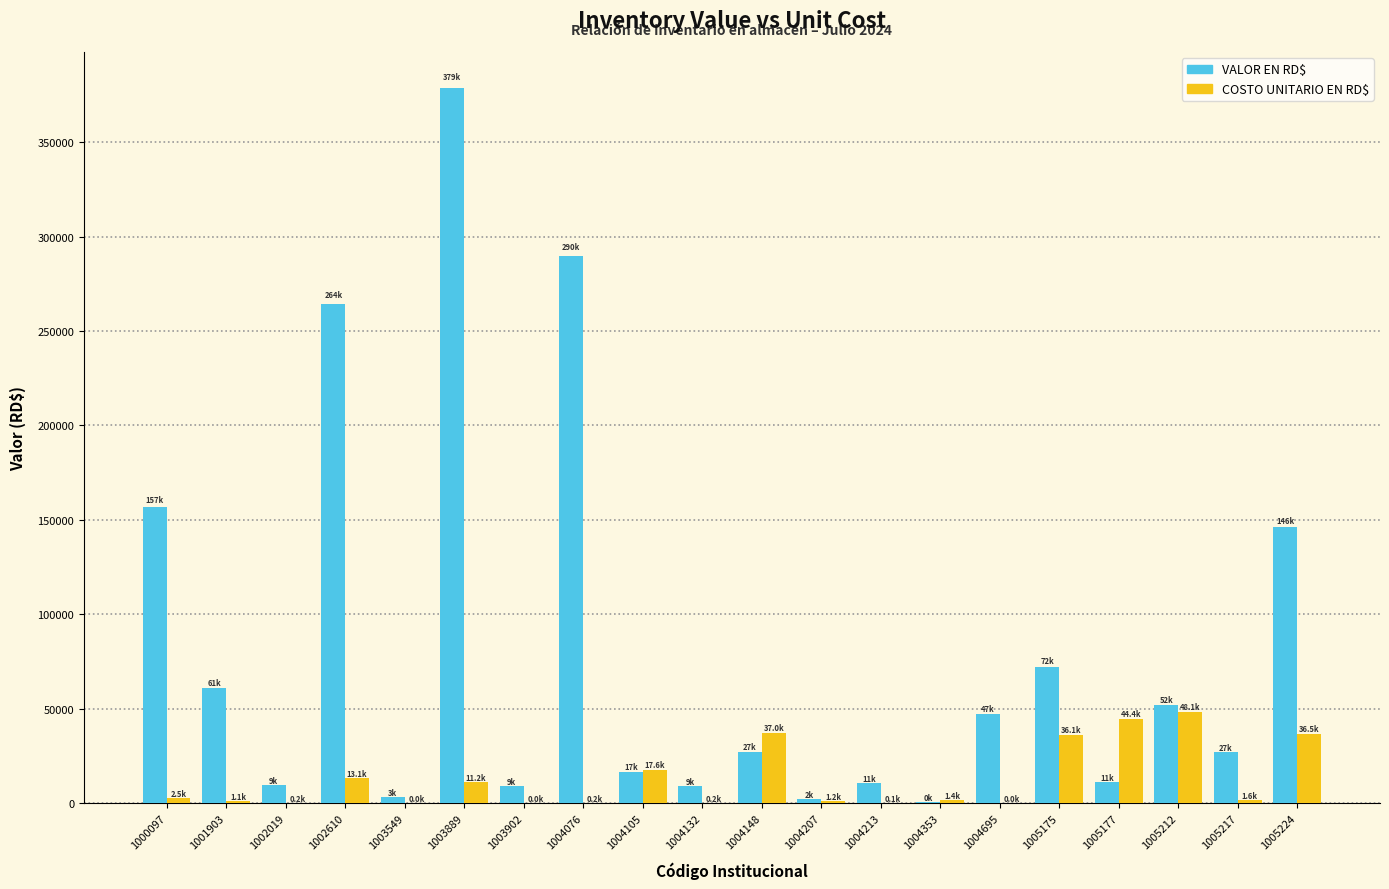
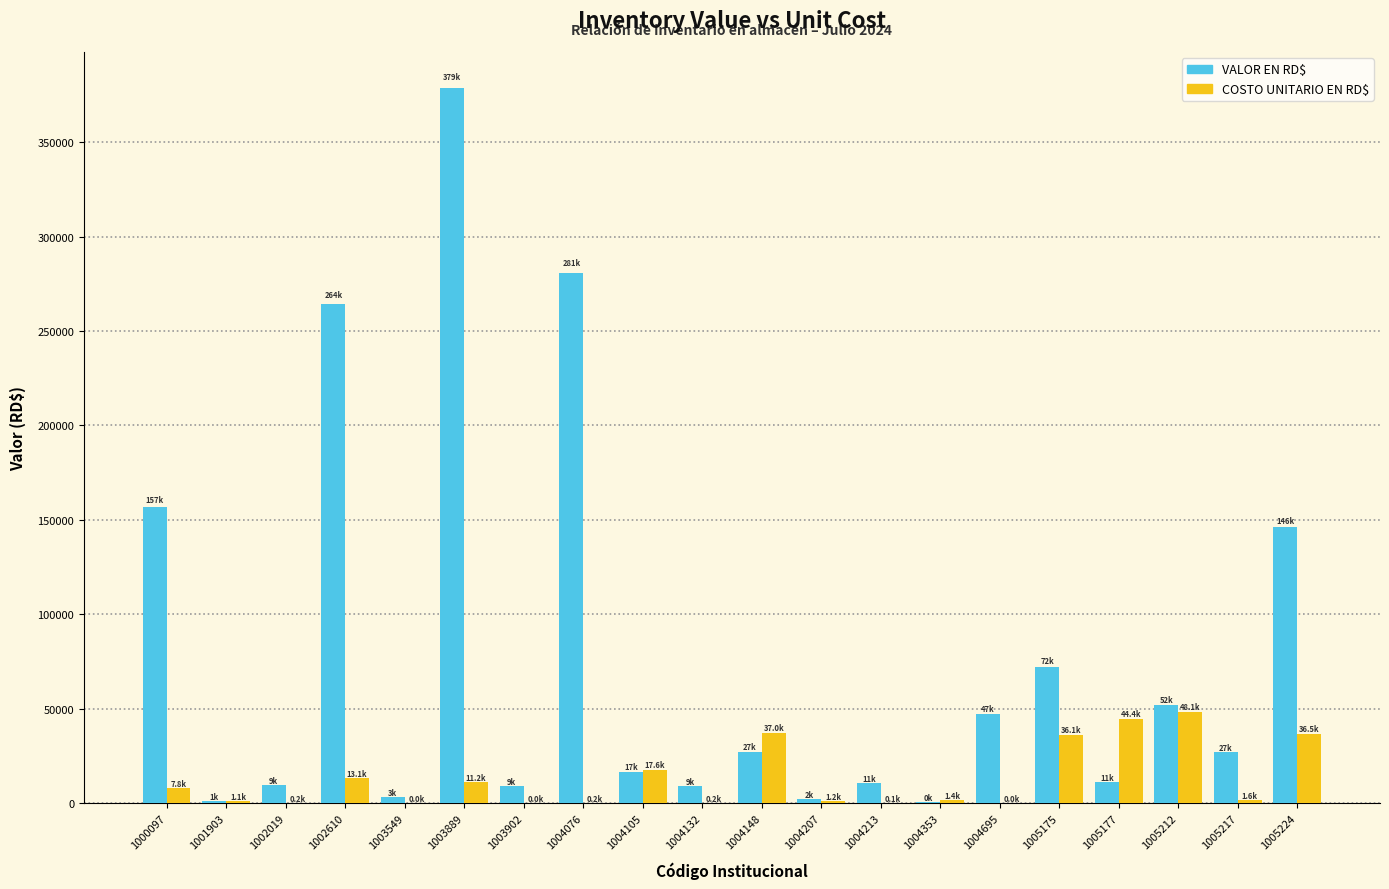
COSTO UNITARIO EN RD$, 1000097: 2.5k -> 7.8k
VALOR EN RD$, 1001903: 61k -> 1k
VALOR EN RD$, 1004076: 290k -> 281k
